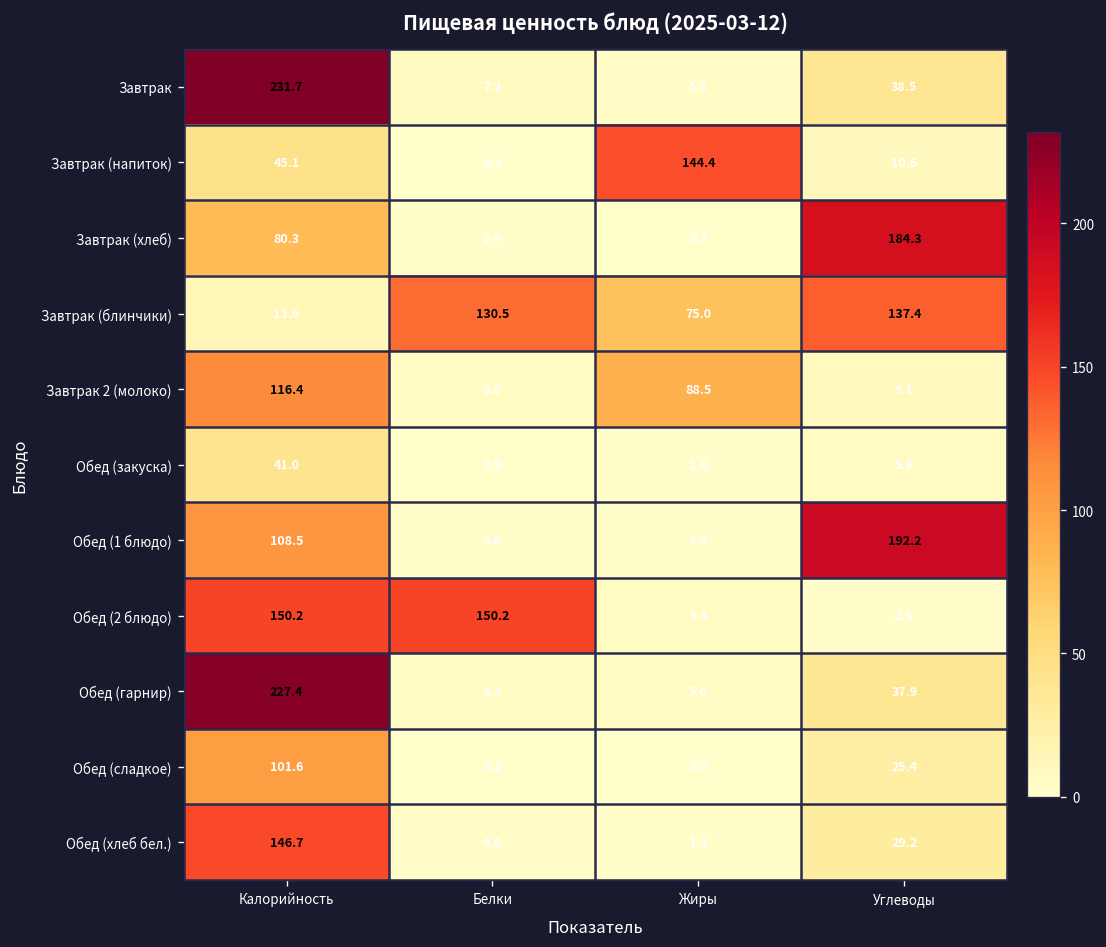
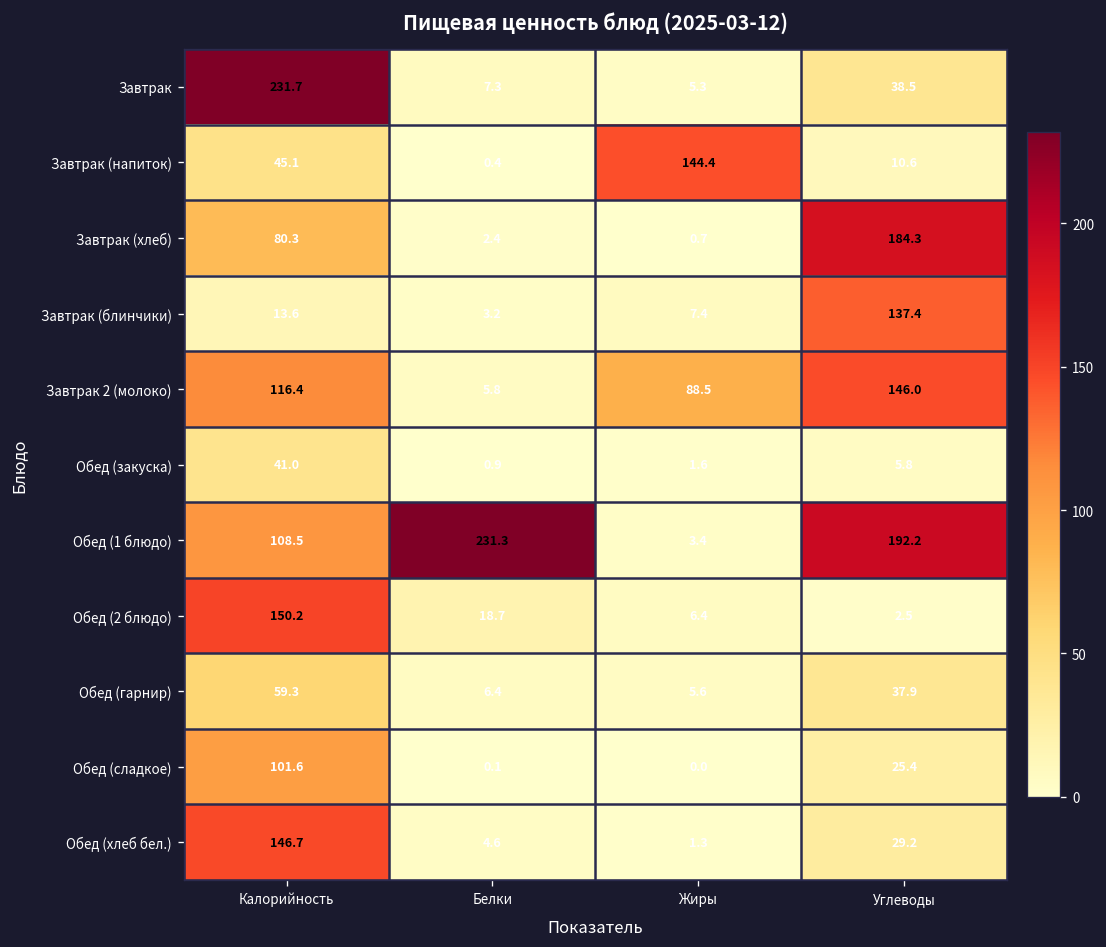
Завтрак (блинчики), Белки: 130.5 -> 3.2
Завтрак (блинчики), Жиры: 75.0 -> 7.4
Завтрак 2 (молоко), Углеводы: 9.1 -> 146.0
Обед (1 блюдо), Белки: 3.6 -> 231.3
Обед (2 блюдо), Белки: 150.2 -> 18.7
Обед (гарнир), Калорийность: 227.4 -> 59.3
